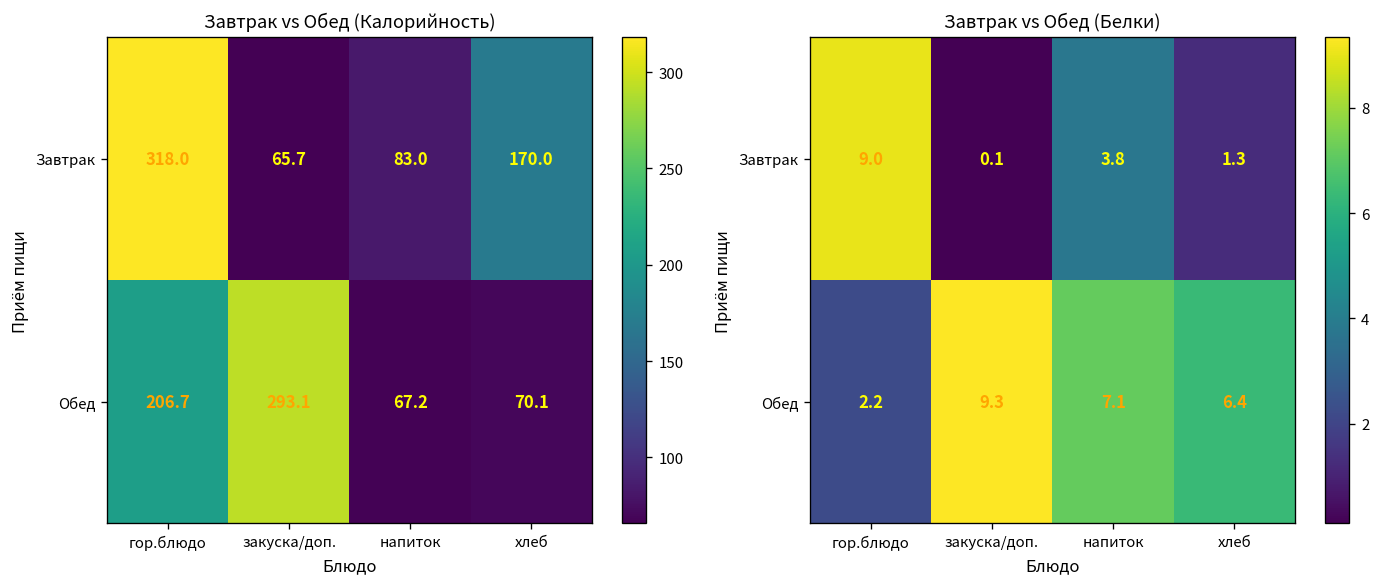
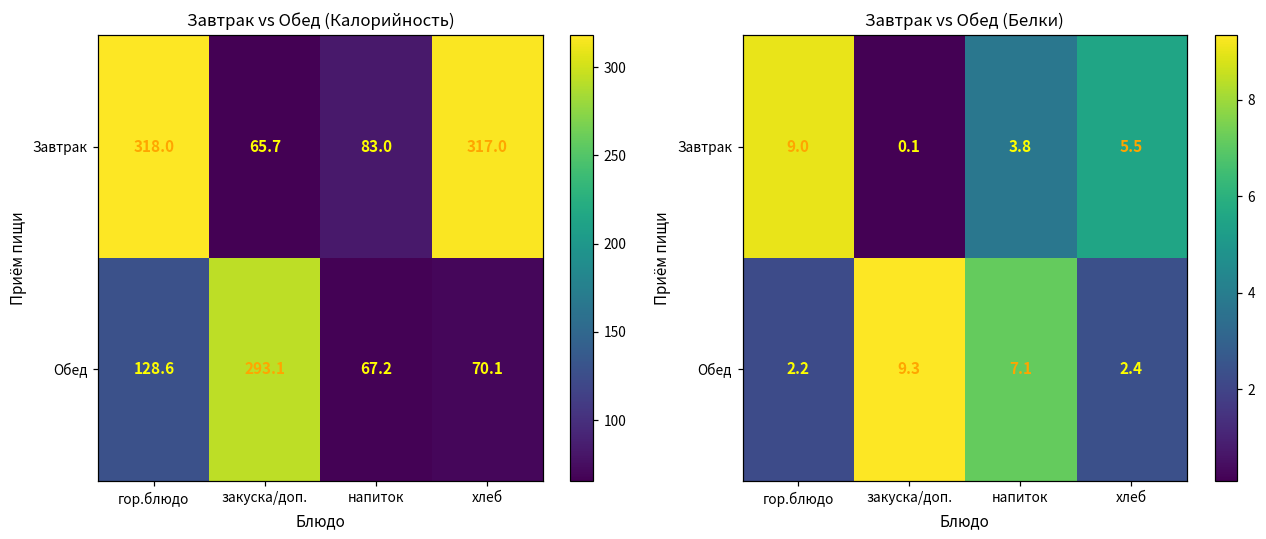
Завтрак vs Обед (Калорийность), Завтрак, хлеб: 170.0 -> 317.0
Завтрак vs Обед (Калорийность), Обед, гор.блюдо: 206.7 -> 128.6
Завтрак vs Обед (Белки), Завтрак, хлеб: 1.3 -> 5.5
Завтрак vs Обед (Белки), Обед, хлеб: 6.4 -> 2.4
